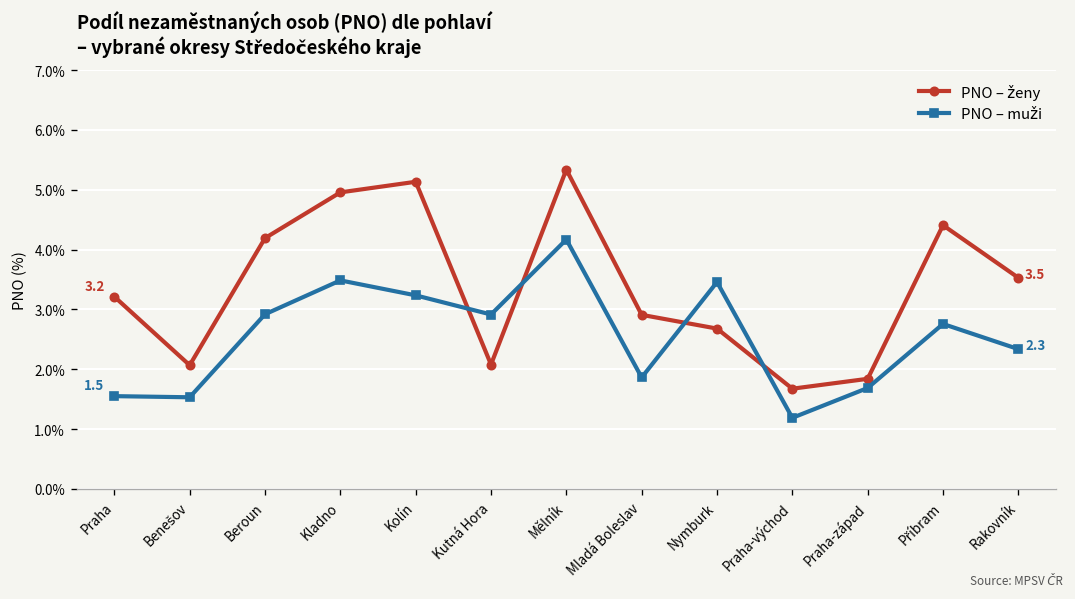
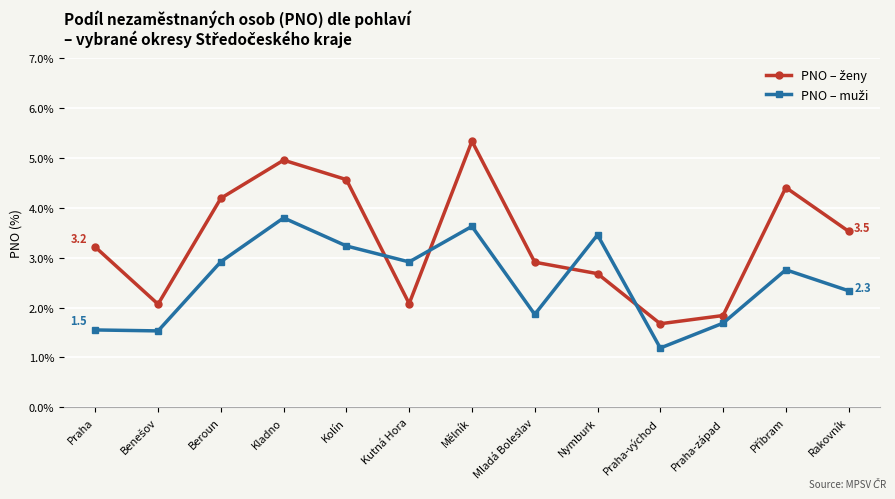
PNO – muži, Kladno: 3.5% -> 3.8%
PNO – ženy, Kolín: 5.1% -> 4.6%
PNO – muži, Mělník: 4.2% -> 3.6%
